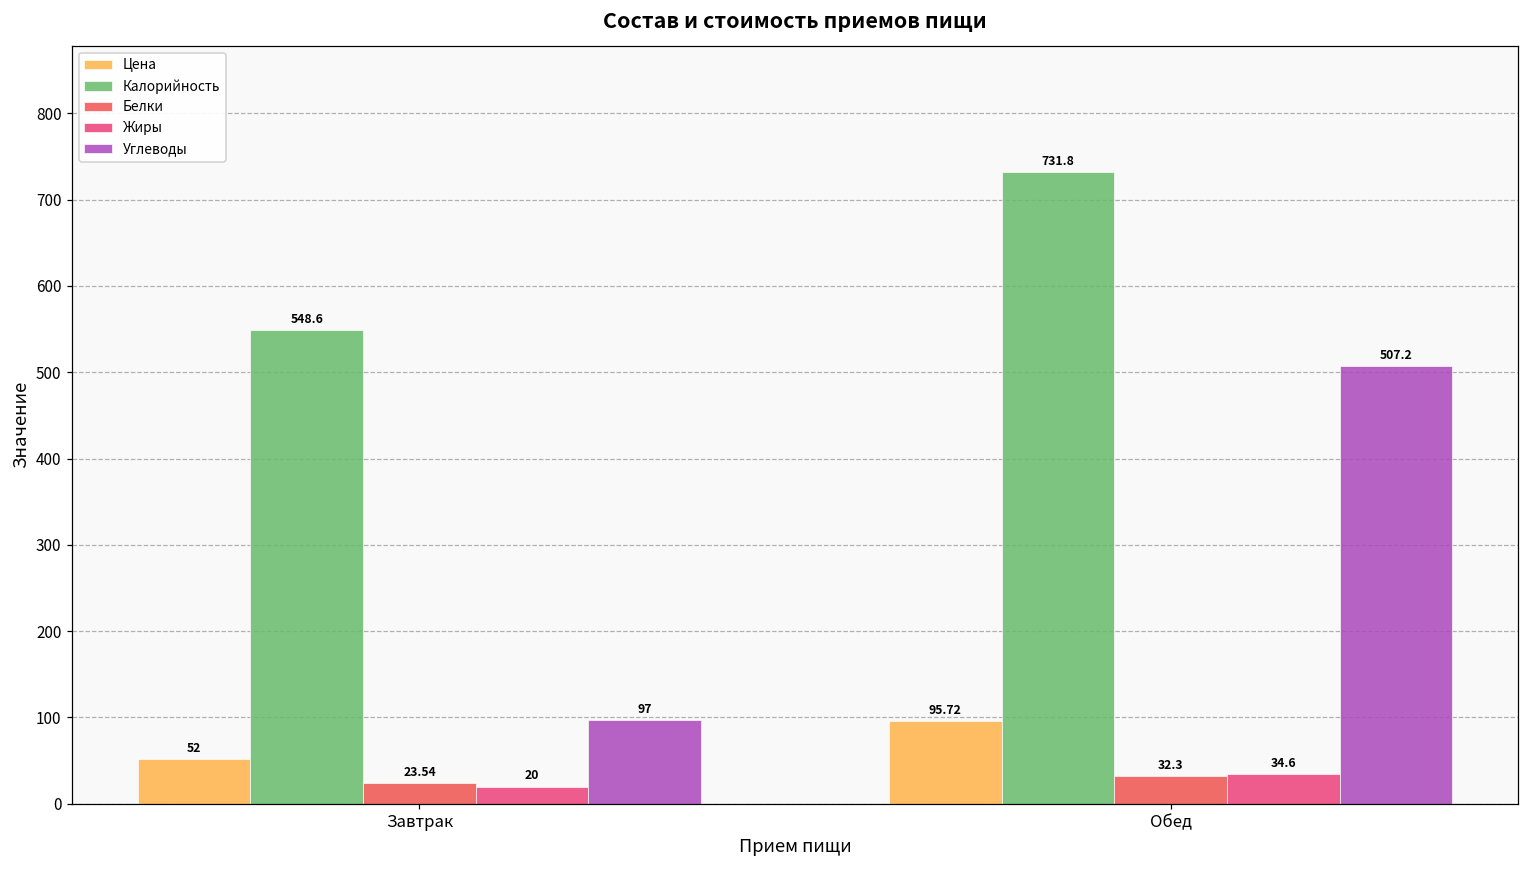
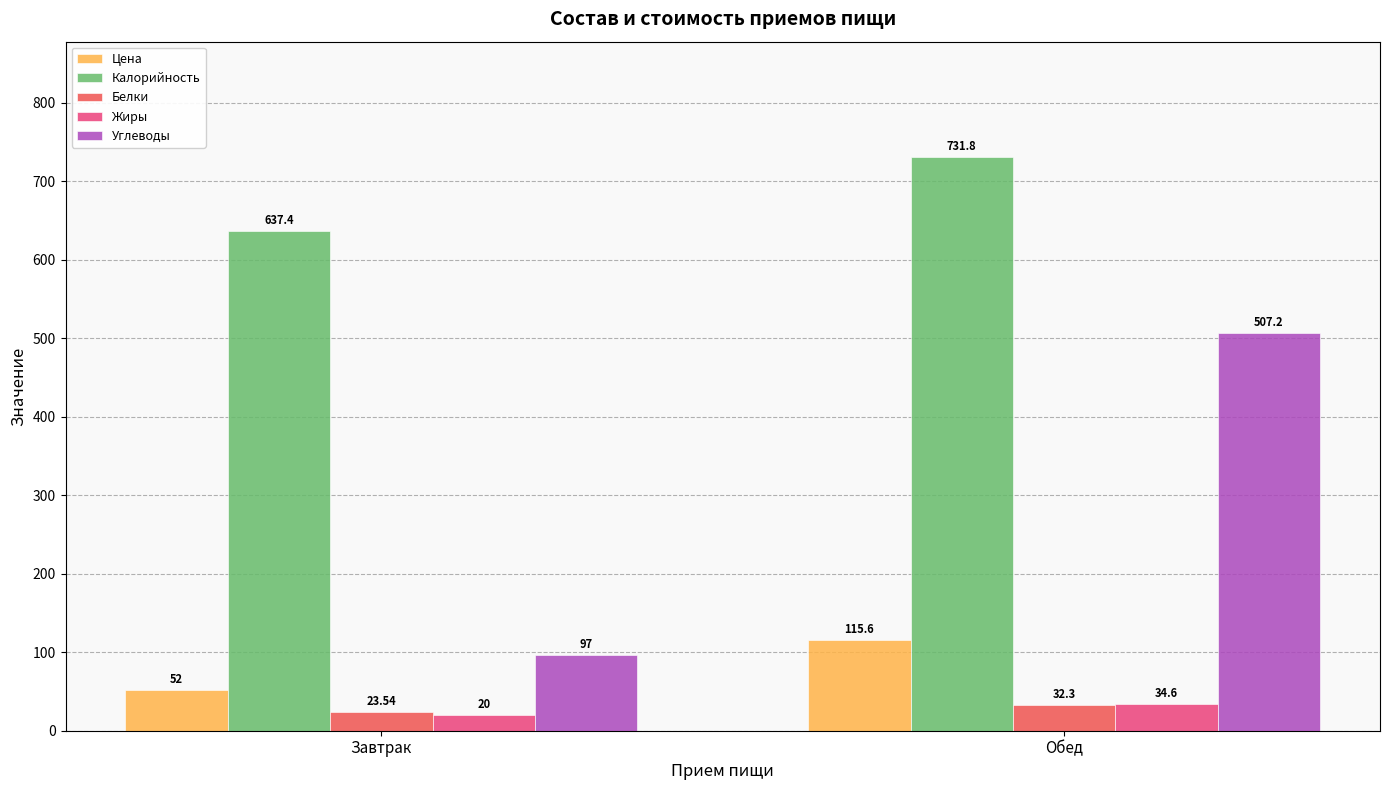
Калорийность, Завтрак: 548.6 -> 637.4
Цена, Обед: 95.72 -> 115.6
